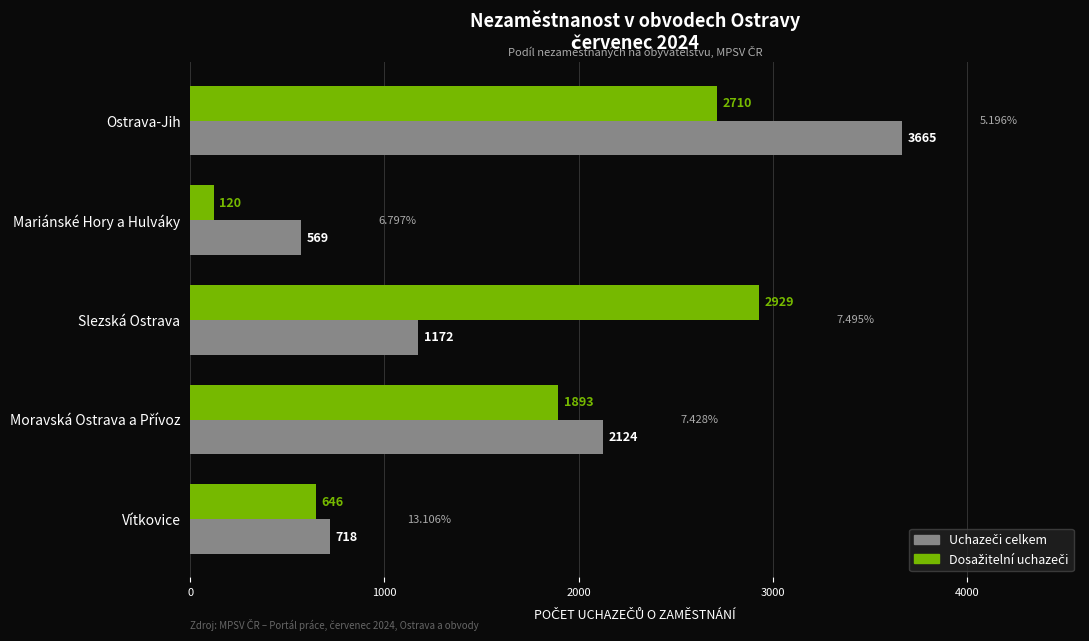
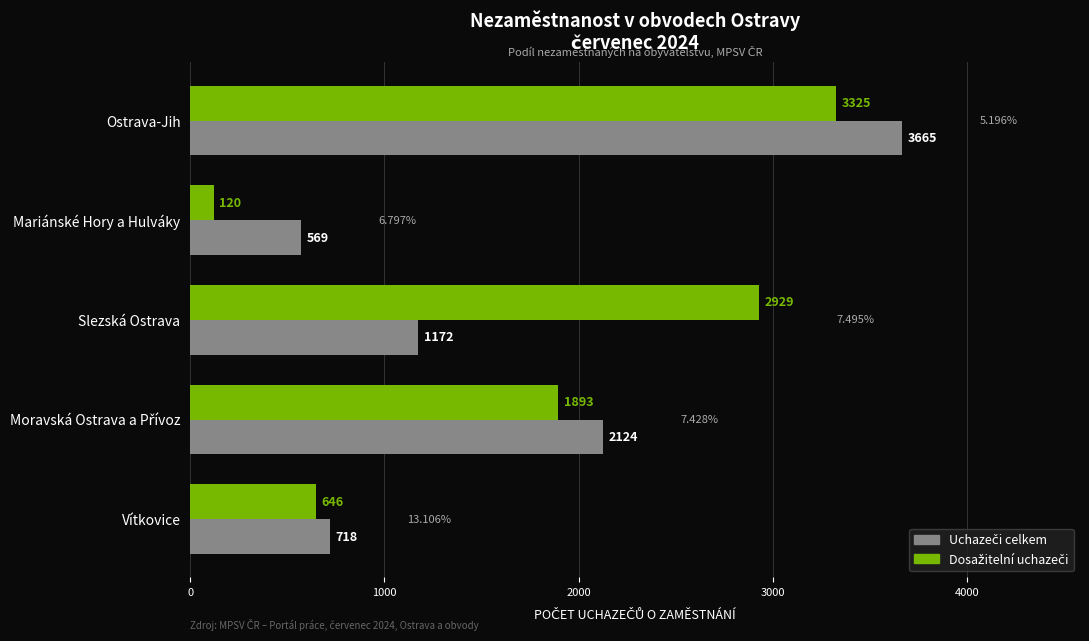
Dosažitelní uchazeči, Ostrava-Jih: 2710 -> 3325
